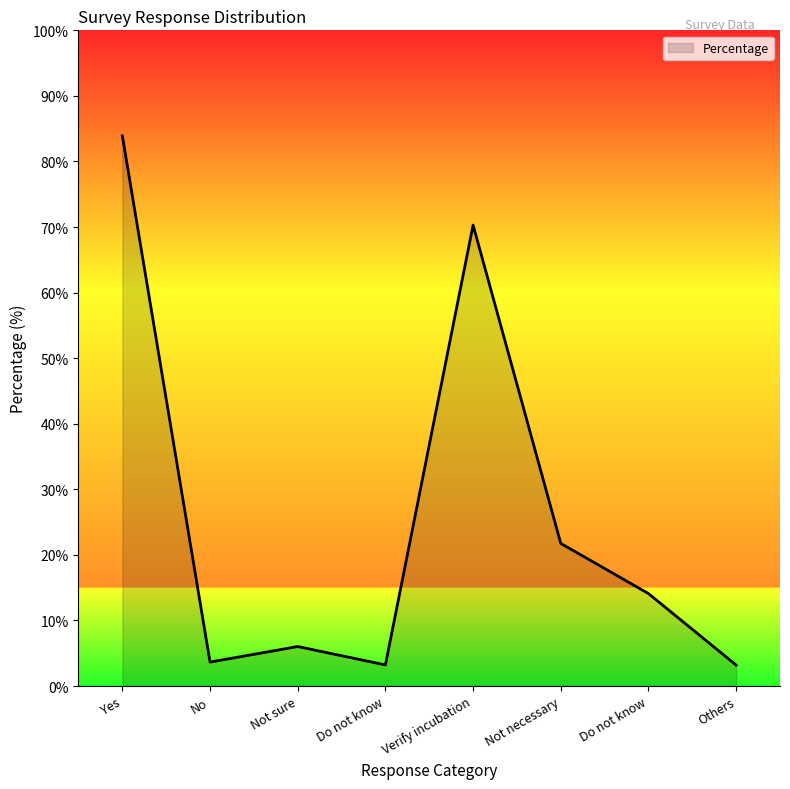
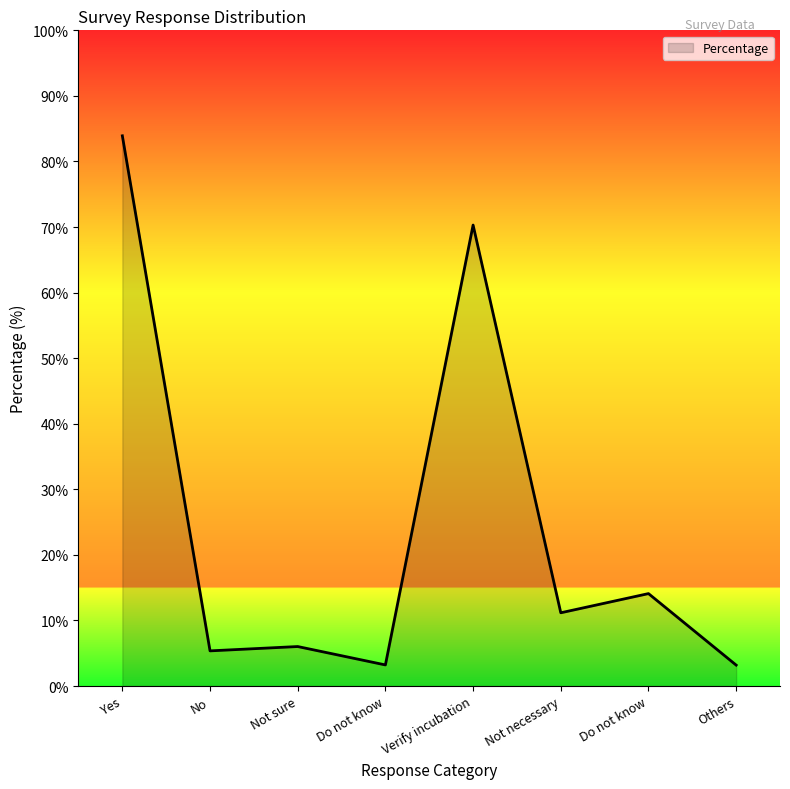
No: 4% -> 5%
Not necessary: 22% -> 11%
